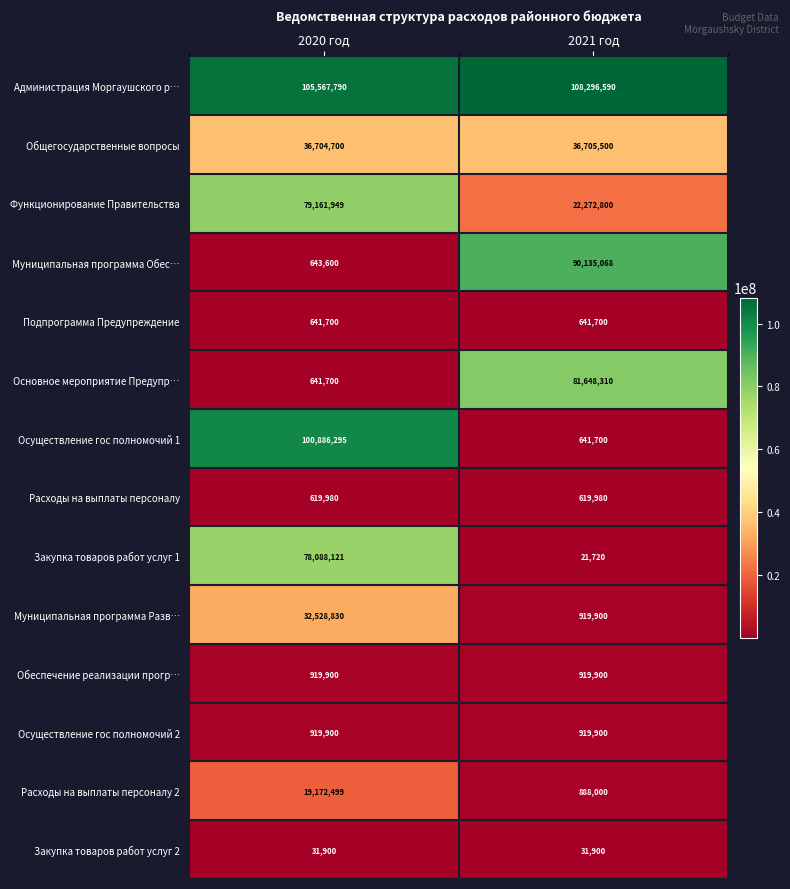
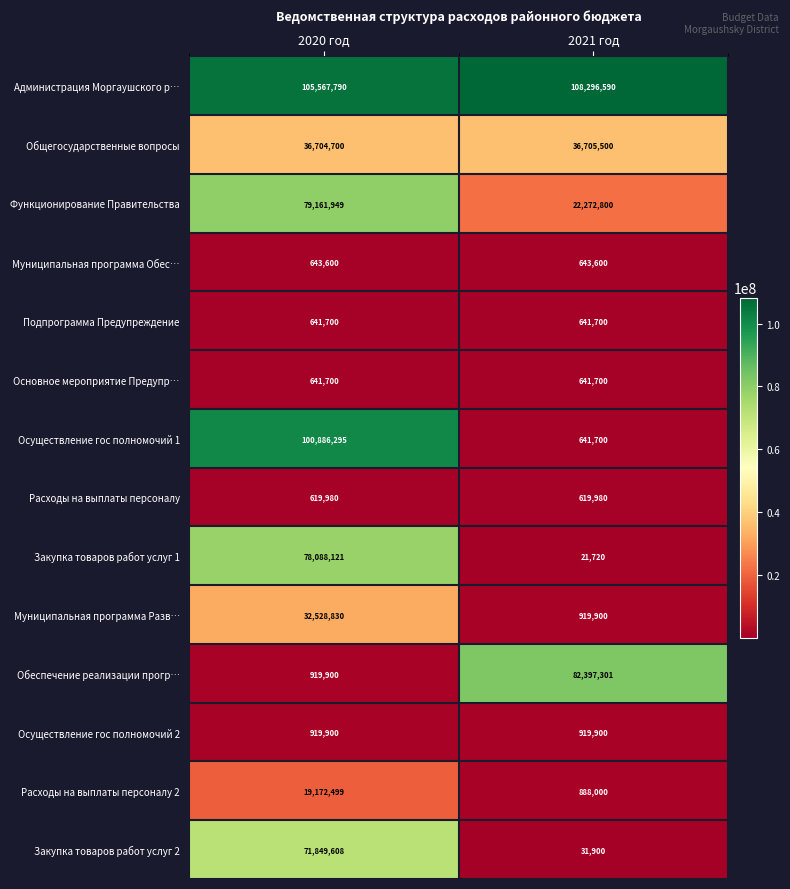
Муниципальная программа Обес…, 2021 год: 90,135,068 -> 643,600
Основное мероприятие Предупр…, 2021 год: 81,648,310 -> 641,700
Обеспечение реализации прогр…, 2021 год: 919,900 -> 82,397,301
Закупка товаров работ услуг 2, 2020 год: 31,900 -> 71,849,608
